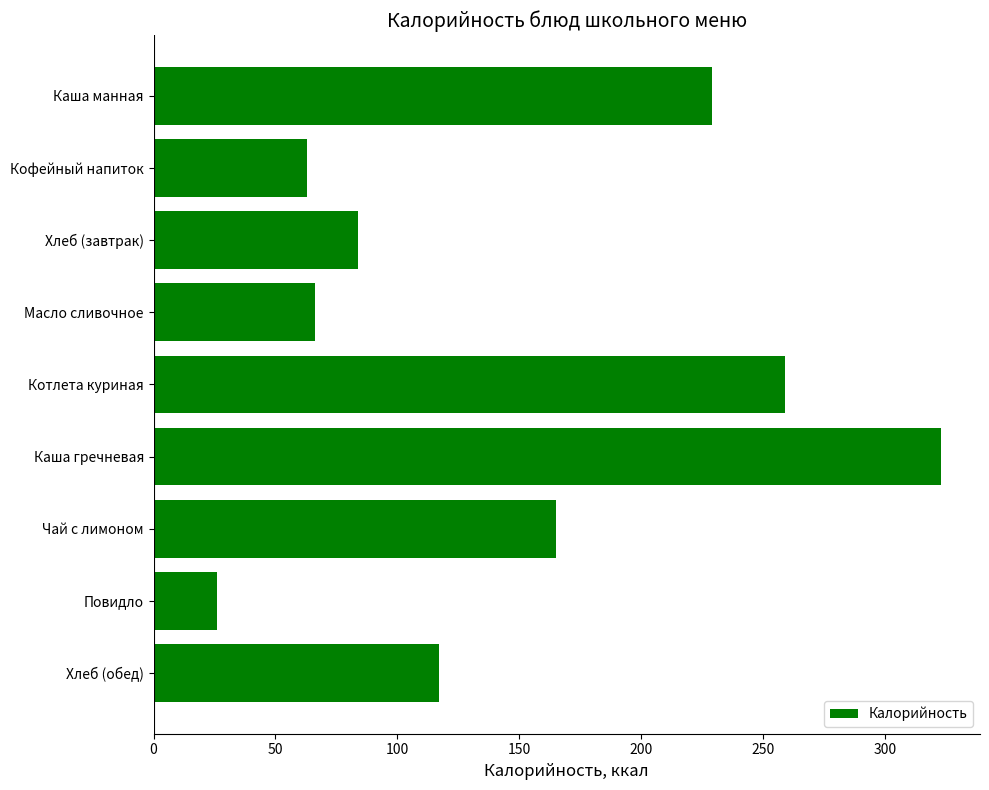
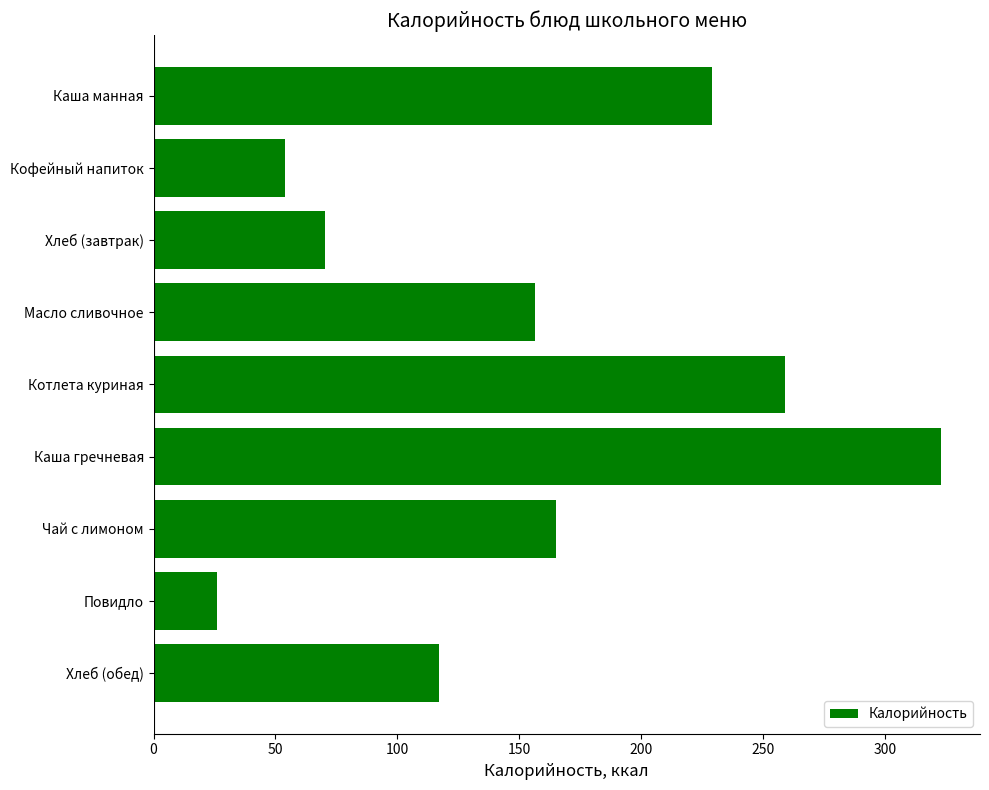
Кофейный напиток: 63 -> 54
Хлеб (завтрак): 84 -> 70
Масло сливочное: 66 -> 156
